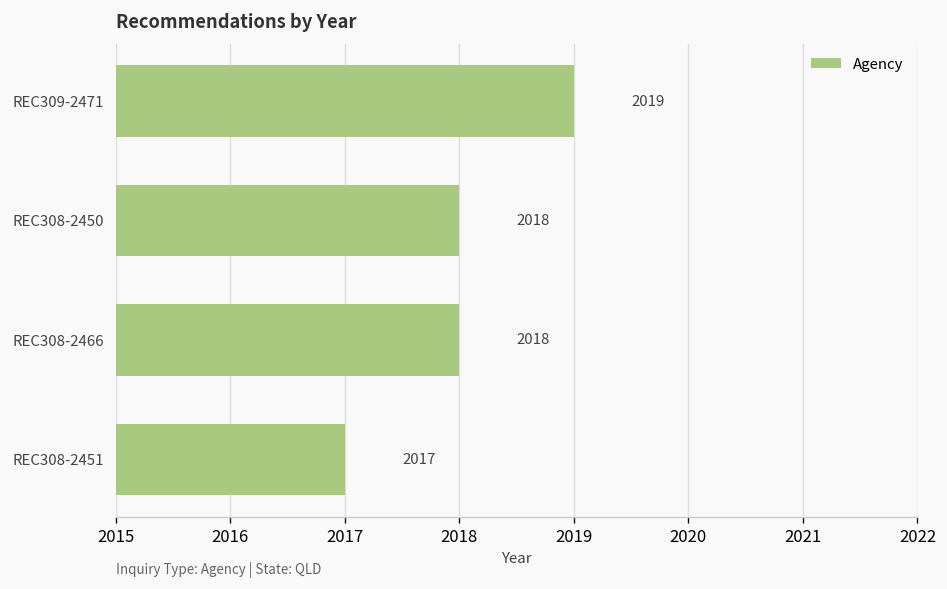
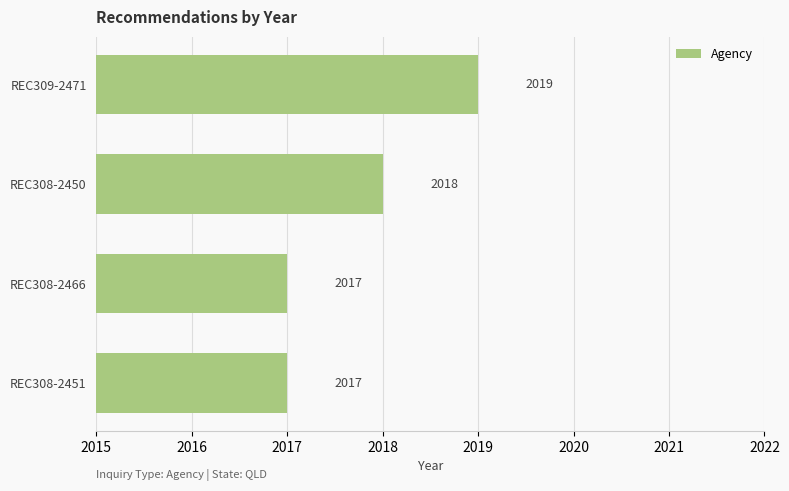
REC308-2466: 2018 -> 2017
